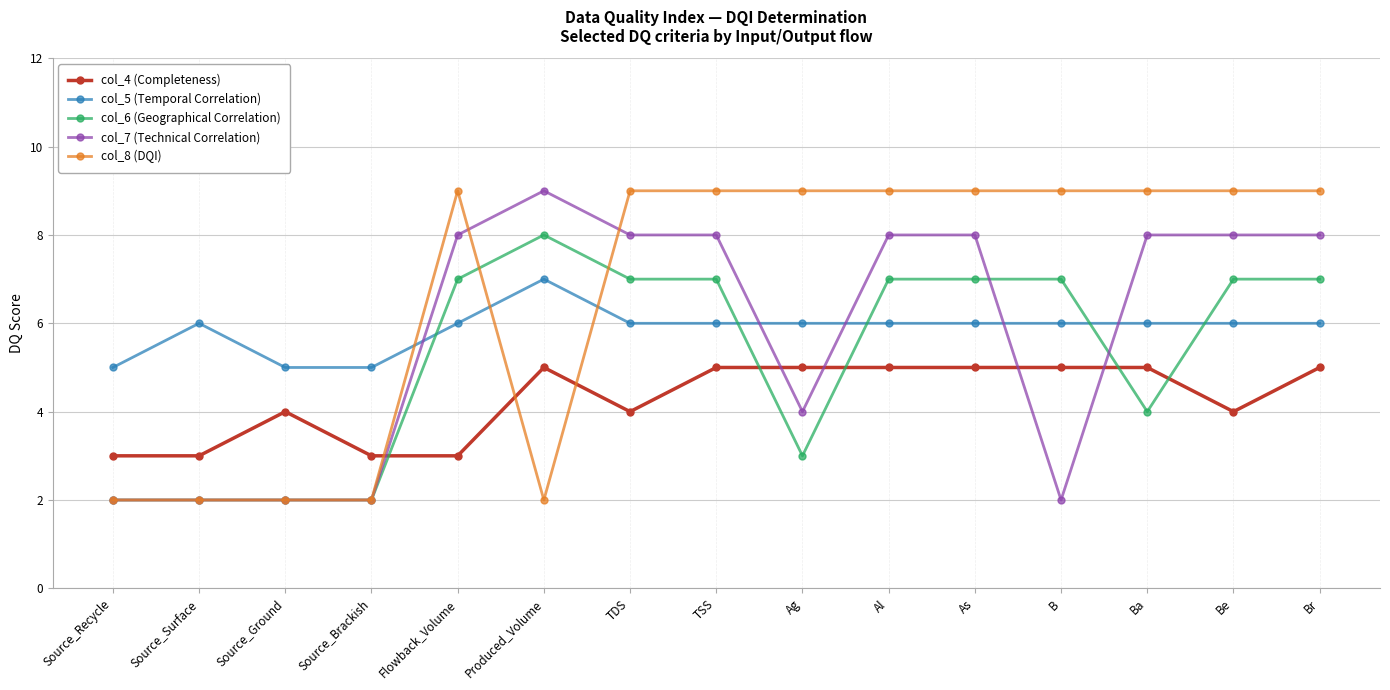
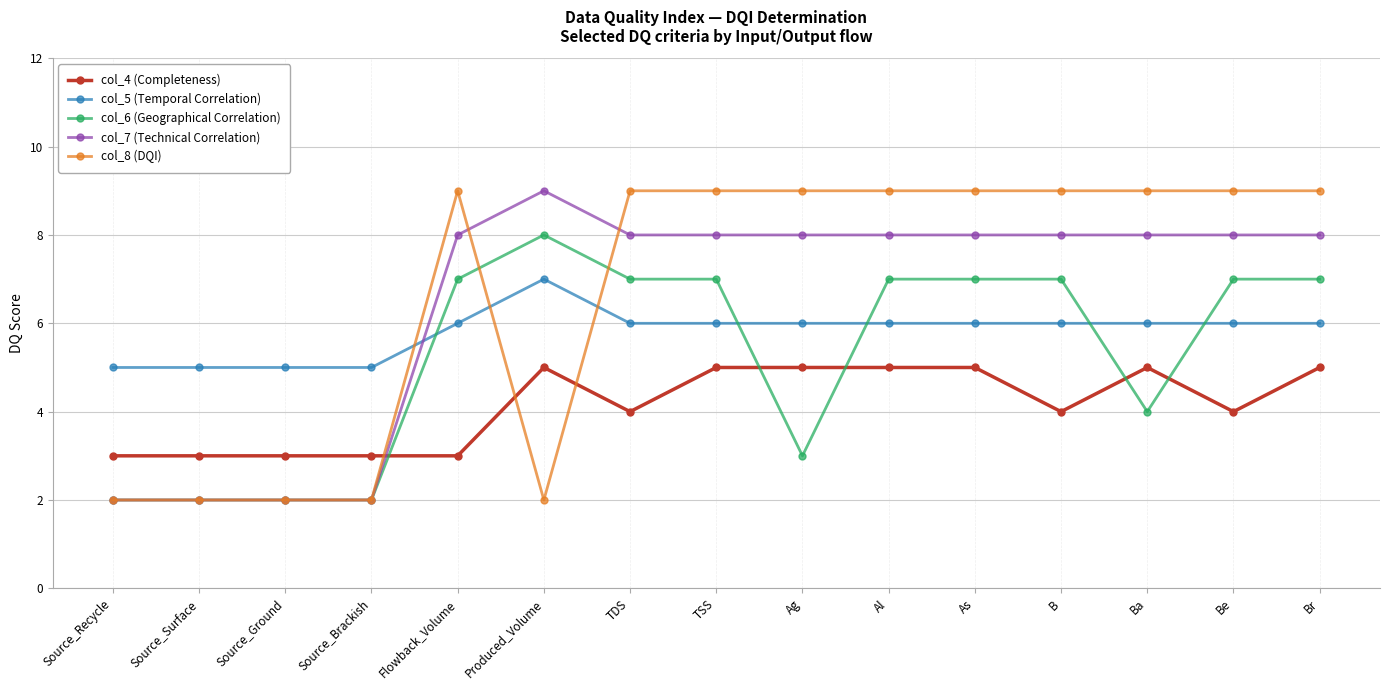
col_5 (Temporal Correlation), Source_Surface: 6 -> 5
col_4 (Completeness), Source_Ground: 4 -> 3
col_7 (Technical Correlation), Ag: 4 -> 8
col_4 (Completeness), B: 5 -> 4
col_7 (Technical Correlation), B: 2 -> 8
